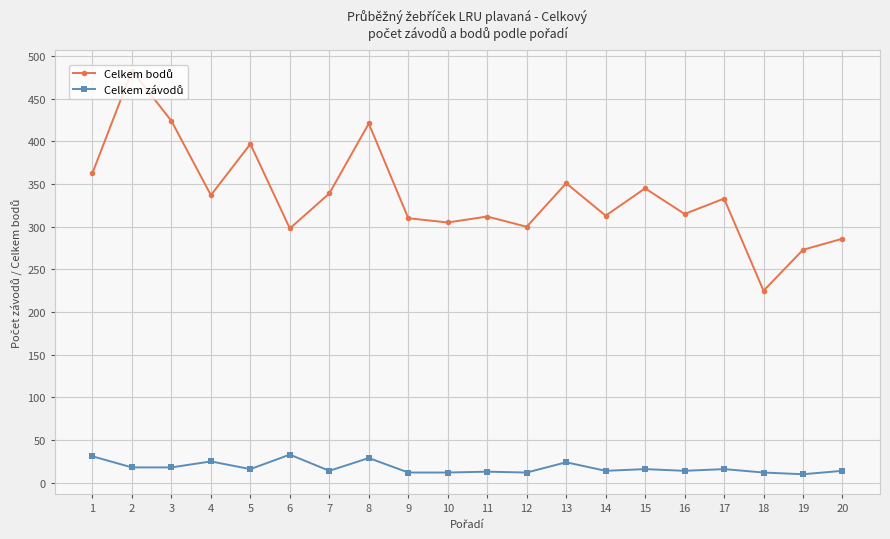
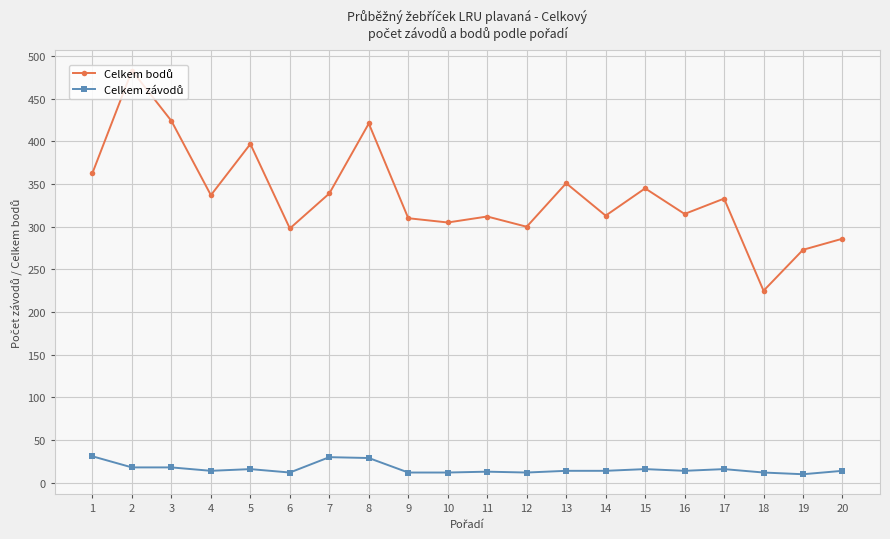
Celkem závodů, 4: 30 -> 10
Celkem závodů, 6: 30 -> 10
Celkem závodů, 7: 10 -> 30
Celkem závodů, 13: 20 -> 10
